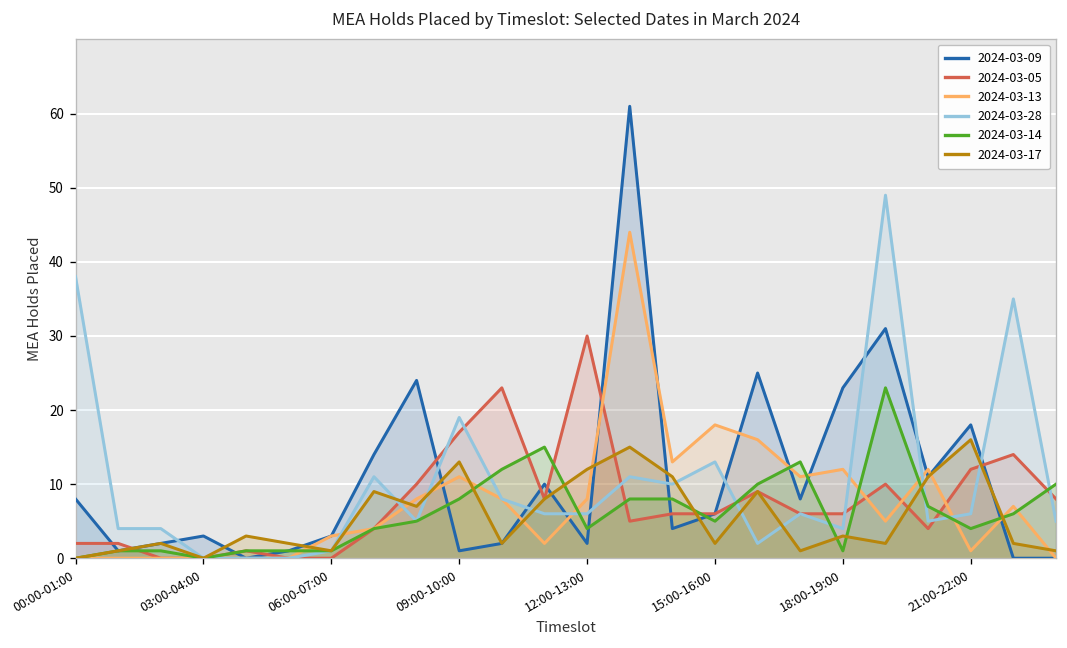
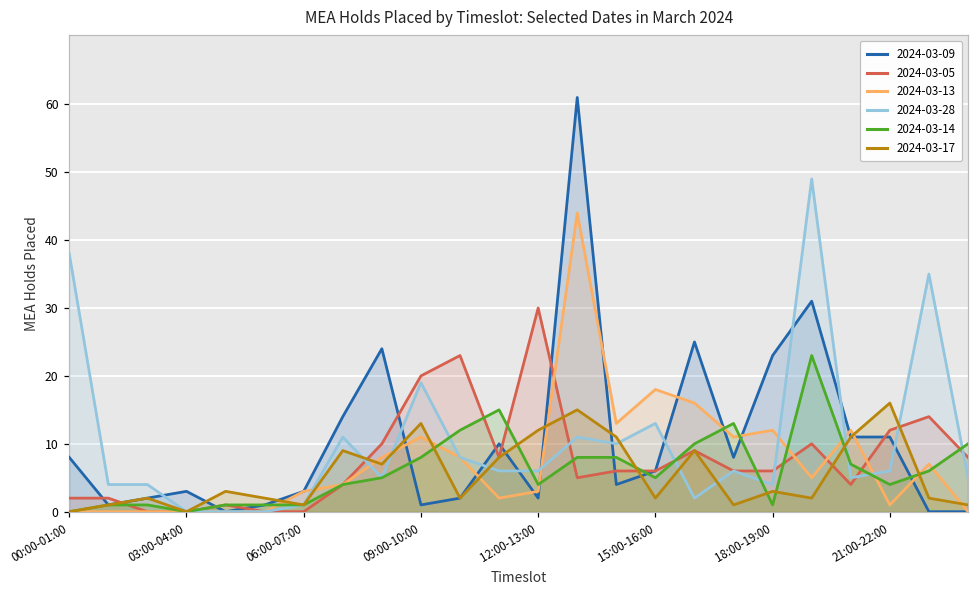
2024-03-05, 09:00-10:00: 17 -> 20
2024-03-13, 12:00-13:00: 8 -> 3
2024-03-09, 21:00-22:00: 18 -> 11
